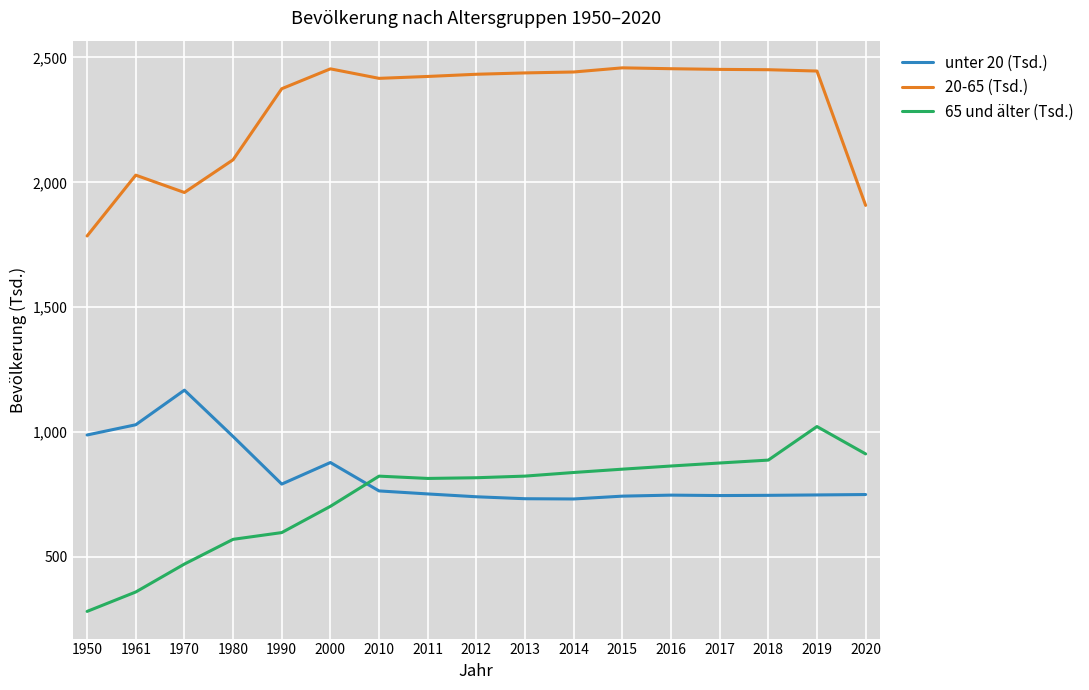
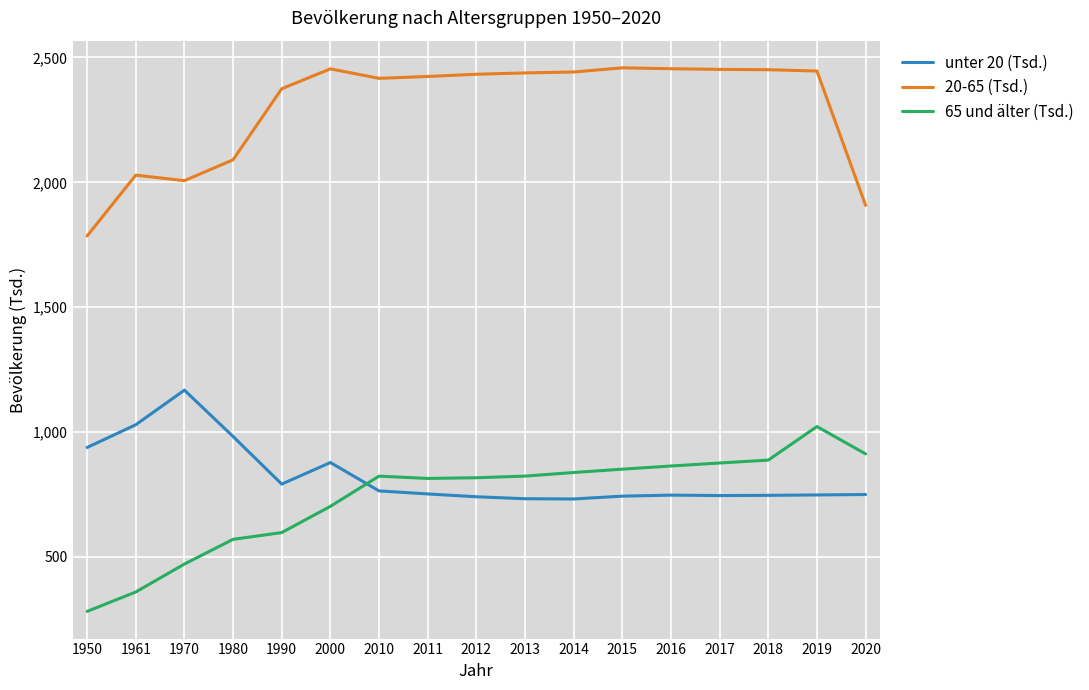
unter 20 (Tsd.), 1950: 990 -> 940
20-65 (Tsd.), 1970: 1,960 -> 2,010
